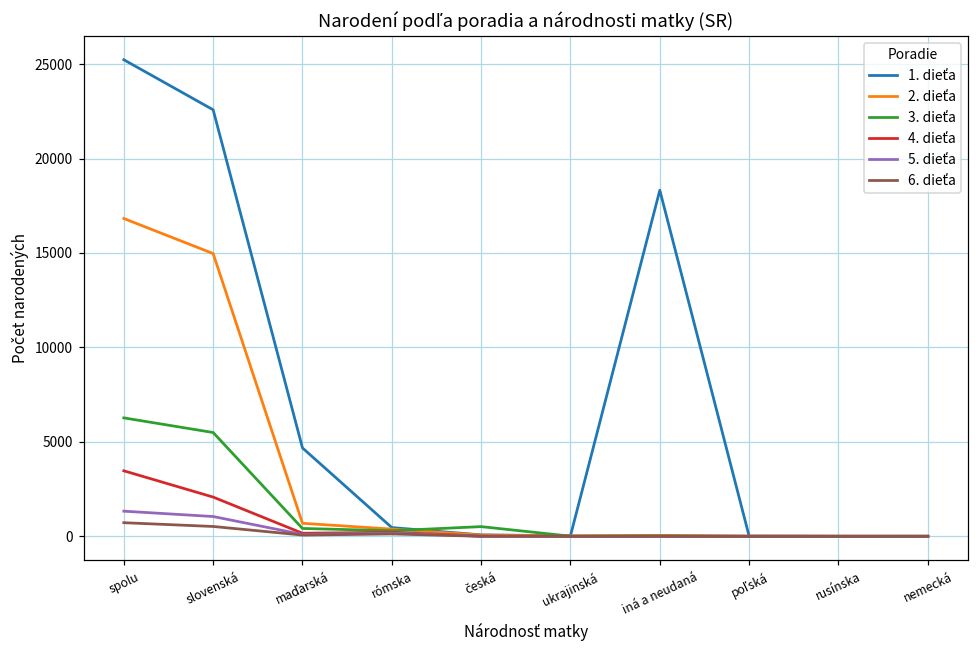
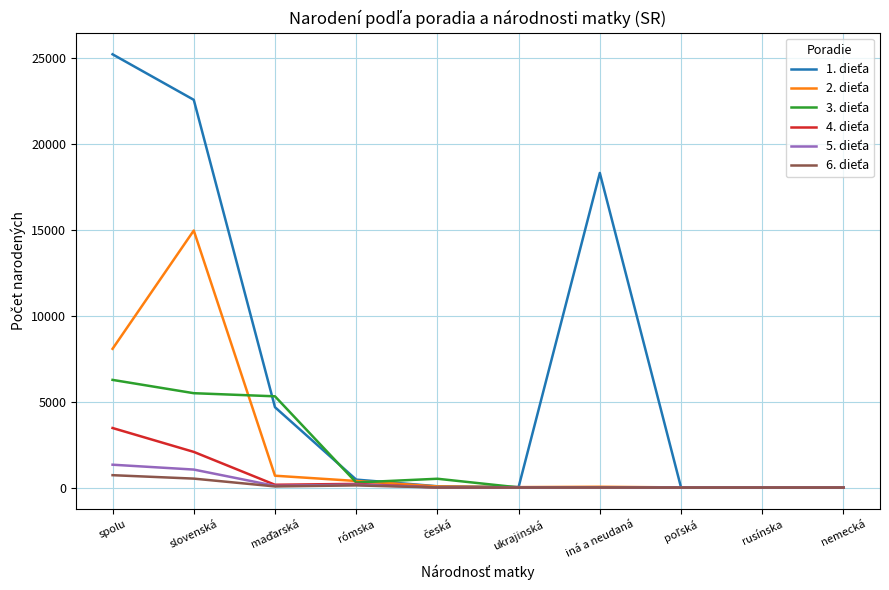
2. dieťa, spolu: 16800 -> 8100
3. dieťa, maďarská: 400 -> 5300
